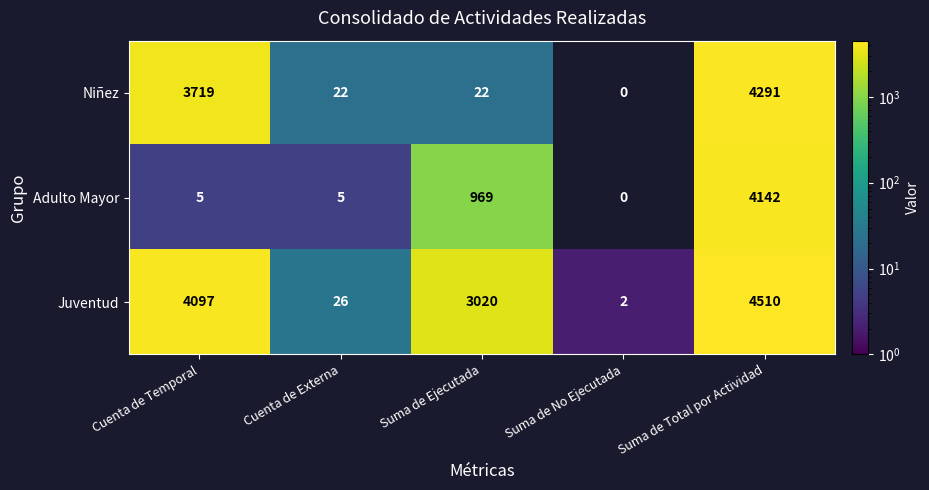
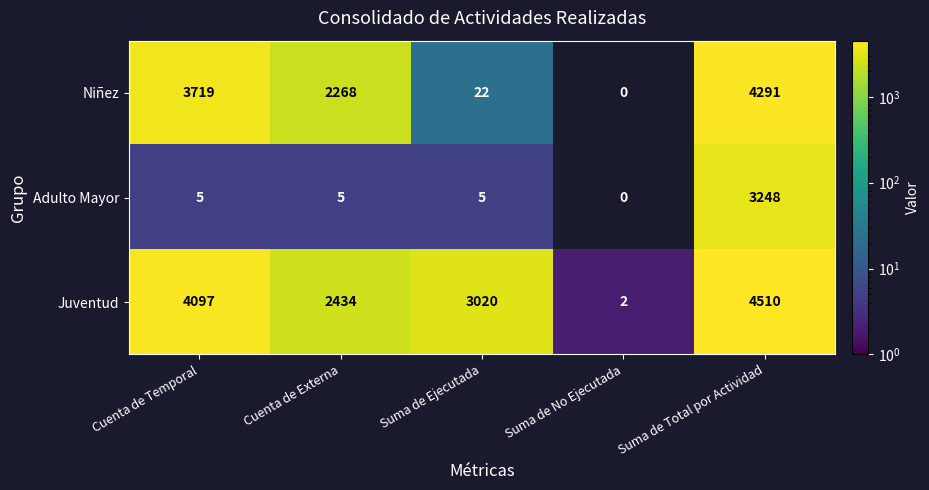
Niñez, Cuenta de Externa: 22 -> 2268
Adulto Mayor, Suma de Ejecutada: 969 -> 5
Adulto Mayor, Suma de Total por Actividad: 4142 -> 3248
Juventud, Cuenta de Externa: 26 -> 2434
